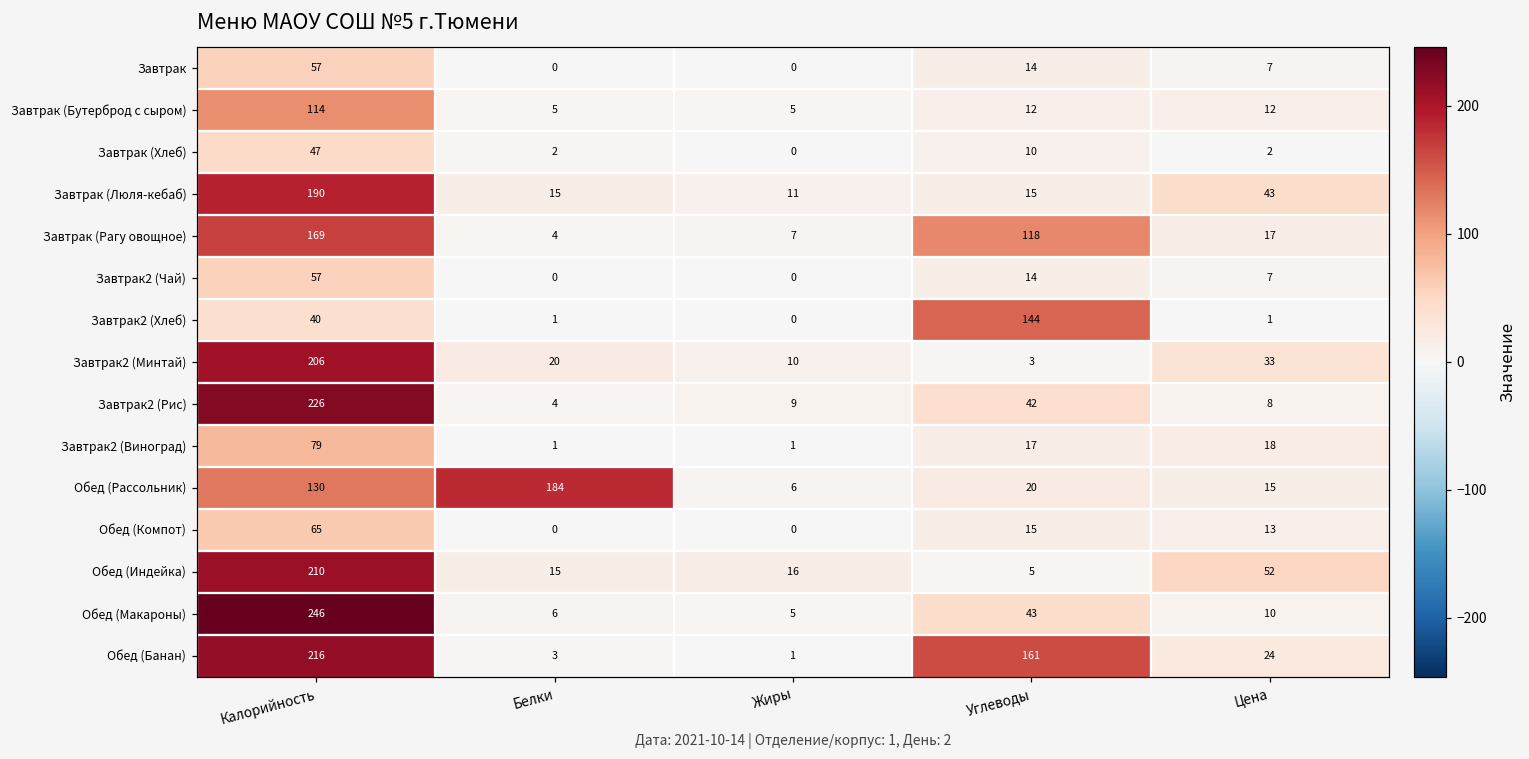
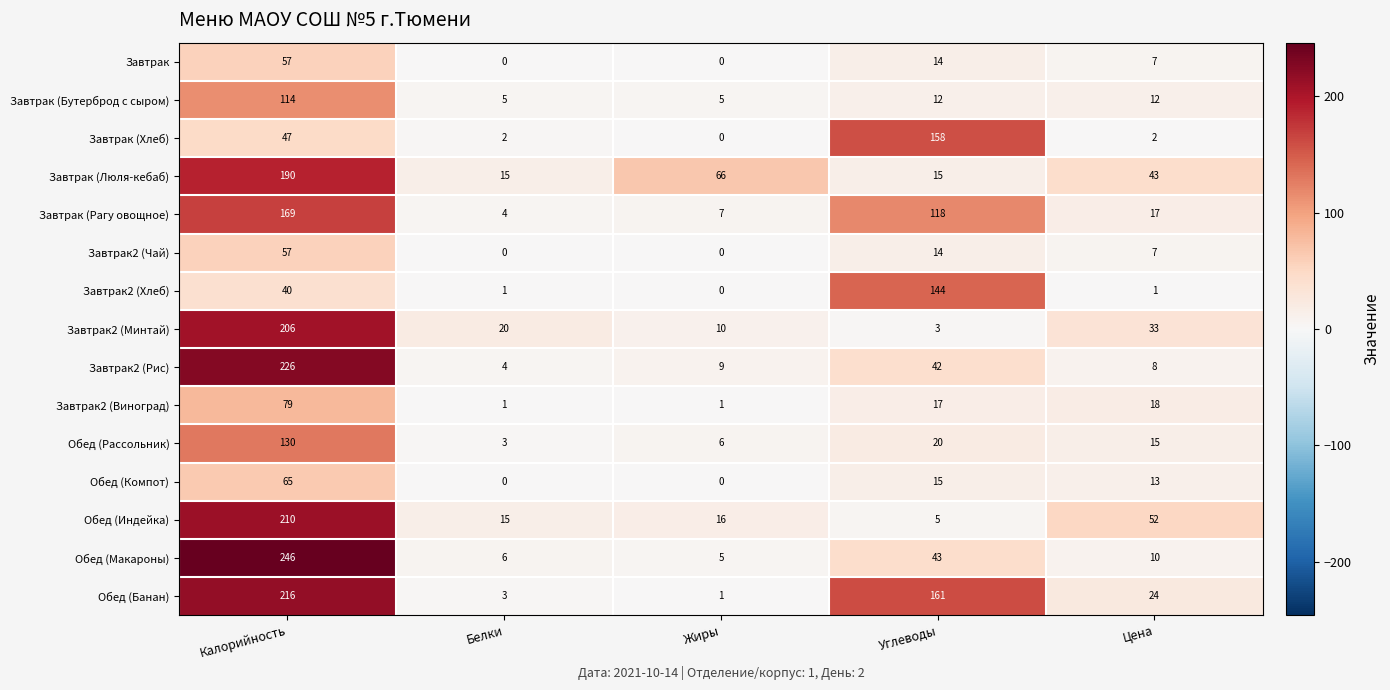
Завтрак (Хлеб), Углеводы: 10 -> 158
Завтрак (Люля-кебаб), Жиры: 11 -> 66
Обед (Рассольник), Белки: 184 -> 3
